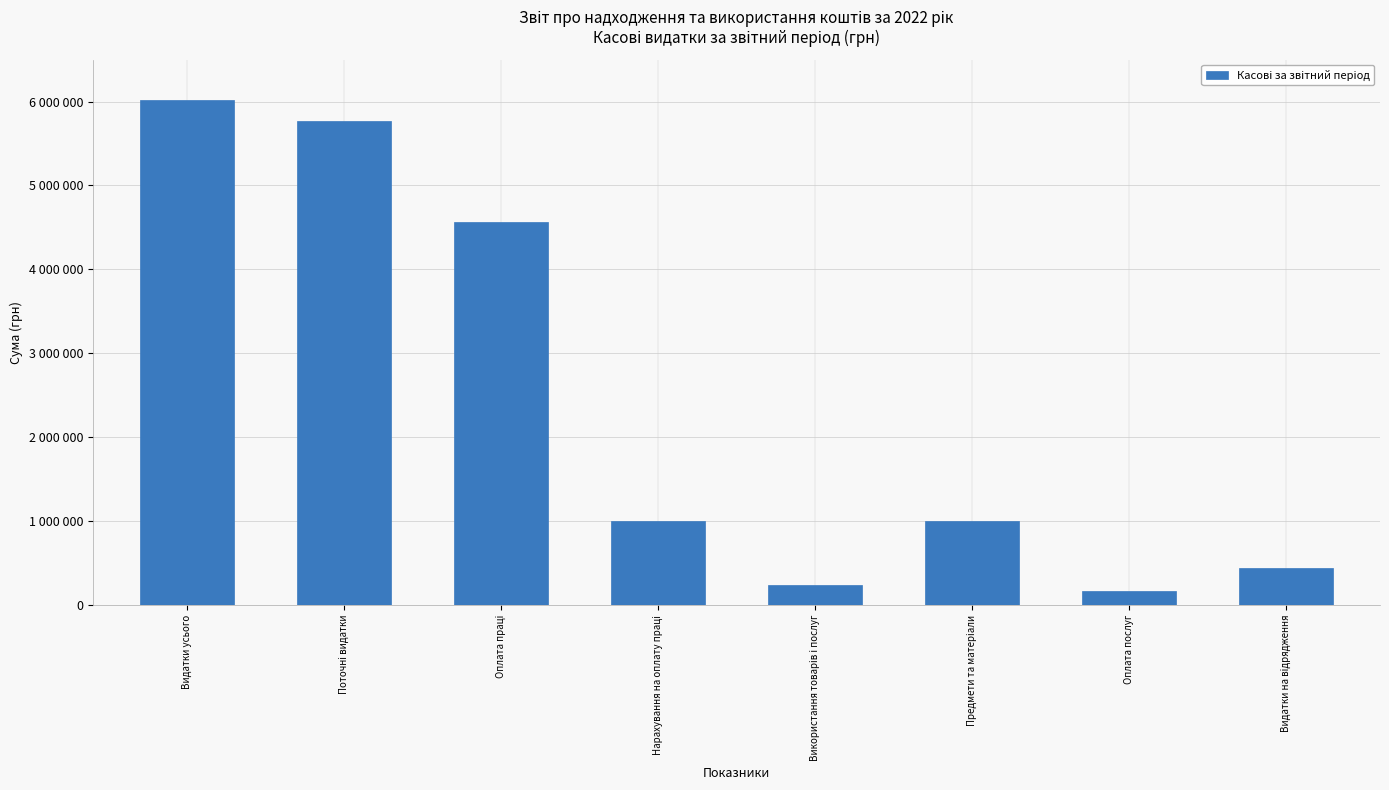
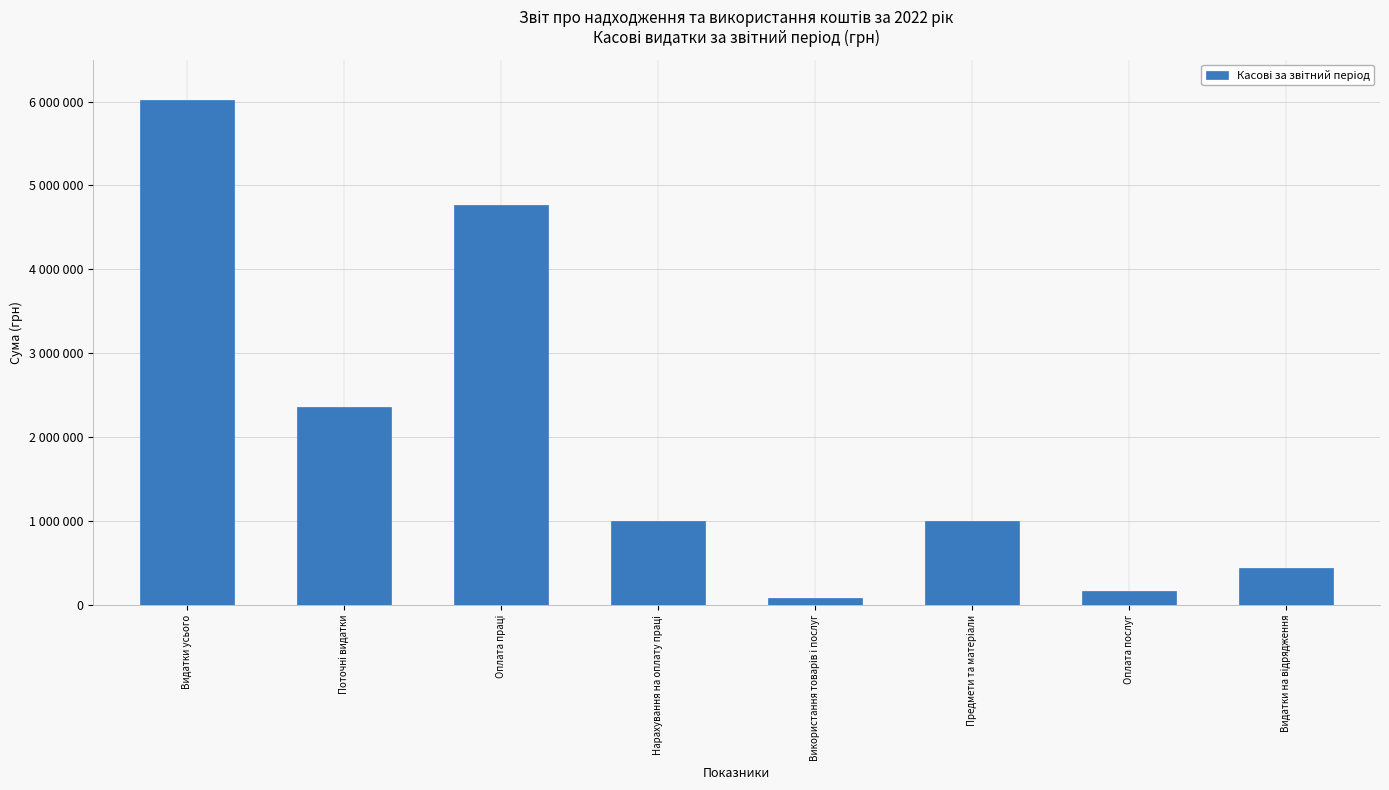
Поточні видатки: 5800000 -> 2400000
Оплата праці: 4600000 -> 4800000
Використання товарів і послуг: 200000 -> 100000
